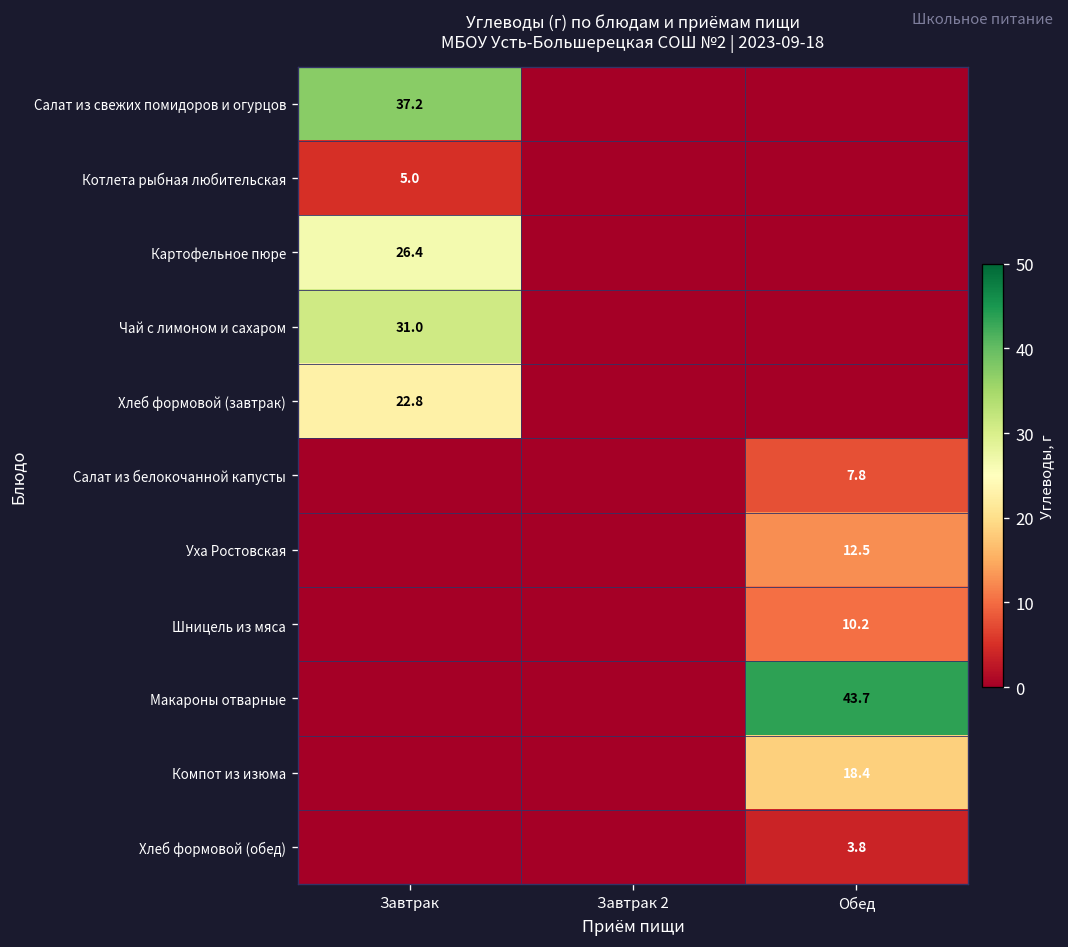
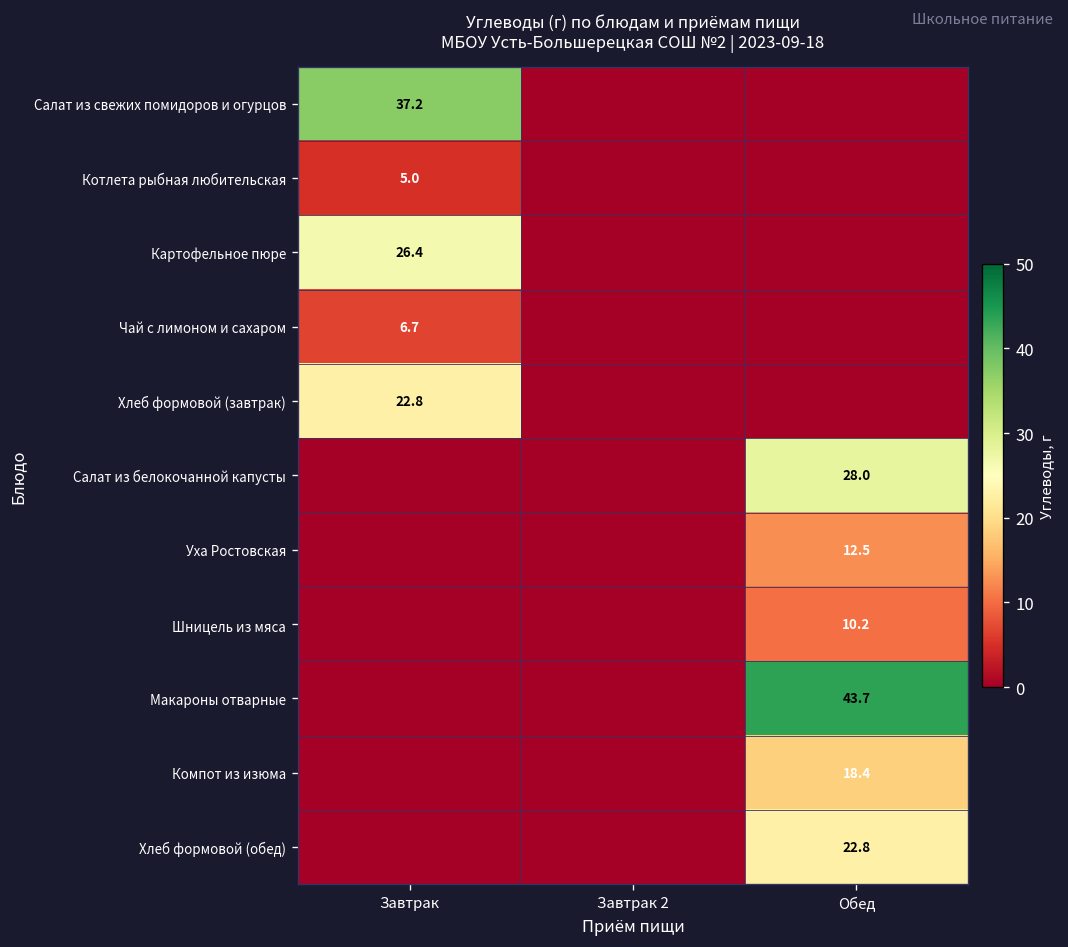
Чай с лимоном и сахаром, Завтрак: 31.0 -> 6.7
Салат из белокочанной капусты, Обед: 7.8 -> 28.0
Хлеб формовой (обед), Обед: 3.8 -> 22.8
